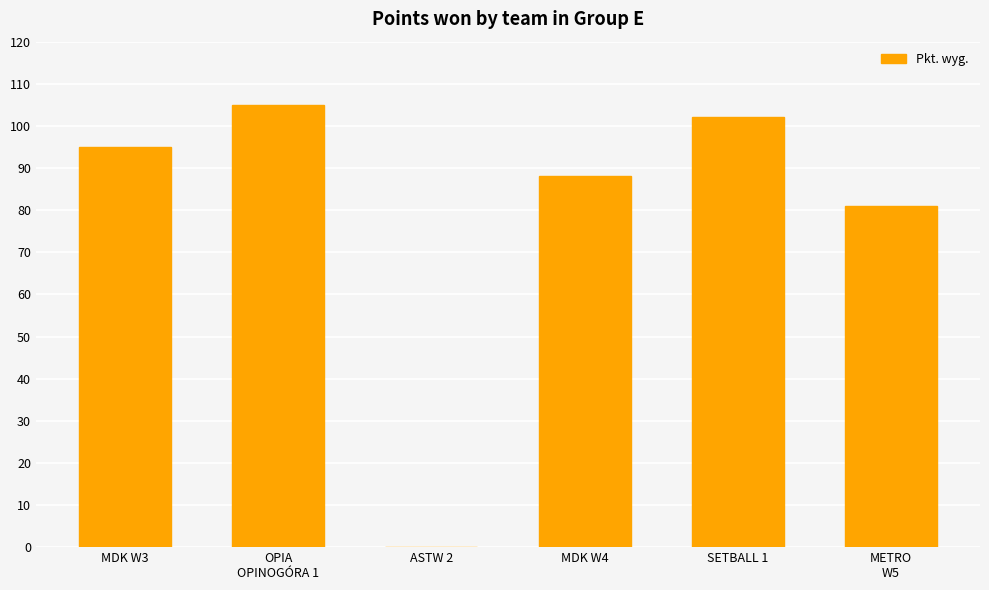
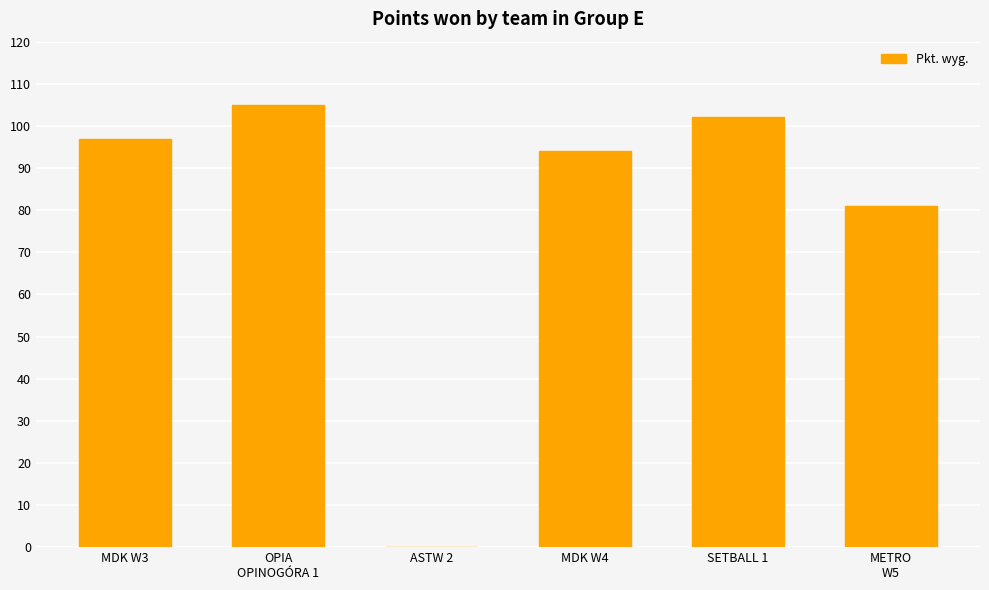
MDK W3: 95 -> 97
MDK W4: 88 -> 94
